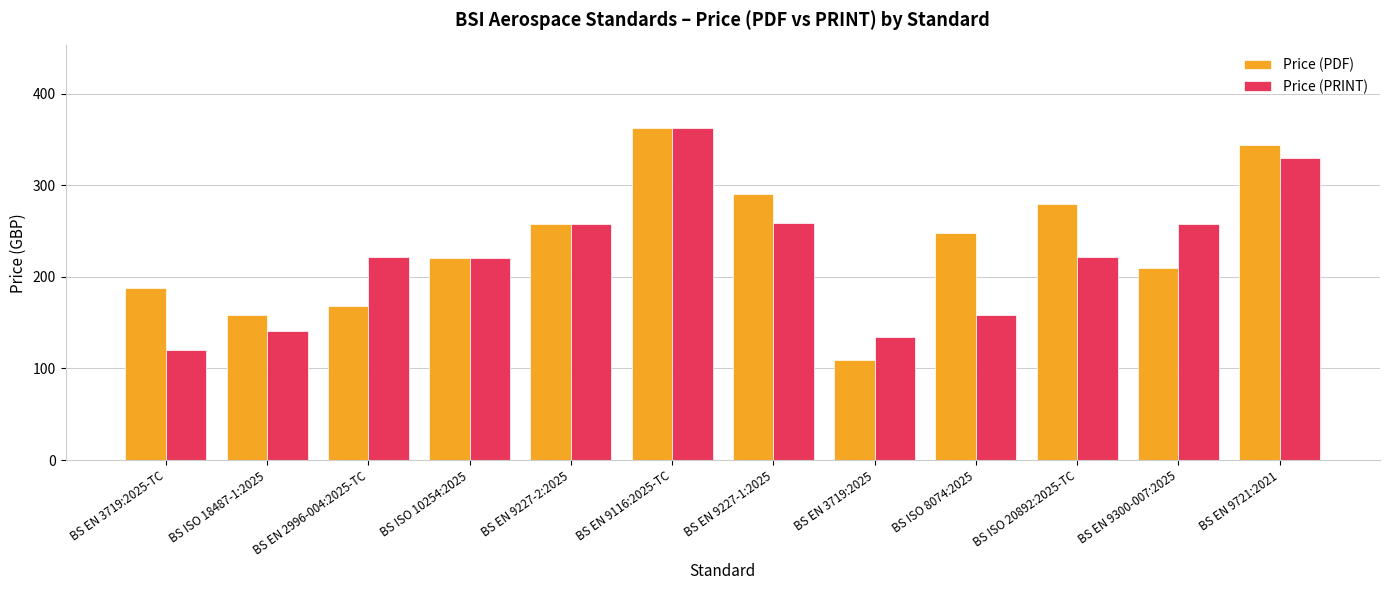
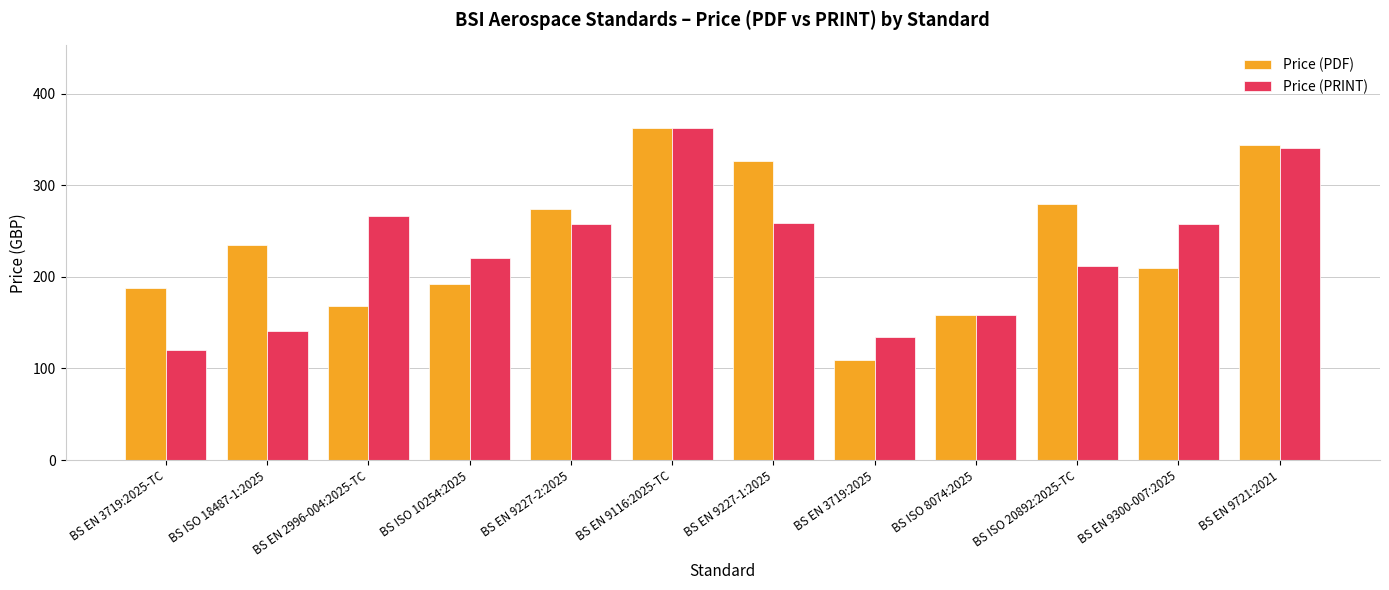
Price (PDF), BS ISO 18487-1:2025: 160 -> 230
Price (PRINT), BS EN 2996-004:2025-TC: 220 -> 270
Price (PDF), BS ISO 10254:2025: 220 -> 190
Price (PDF), BS EN 9227-2:2025: 260 -> 270
Price (PDF), BS EN 9227-1:2025: 290 -> 330
Price (PDF), BS ISO 8074:2025: 250 -> 160
Price (PRINT), BS ISO 20892:2025-TC: 220 -> 210
Price (PRINT), BS EN 9721:2021: 330 -> 340
